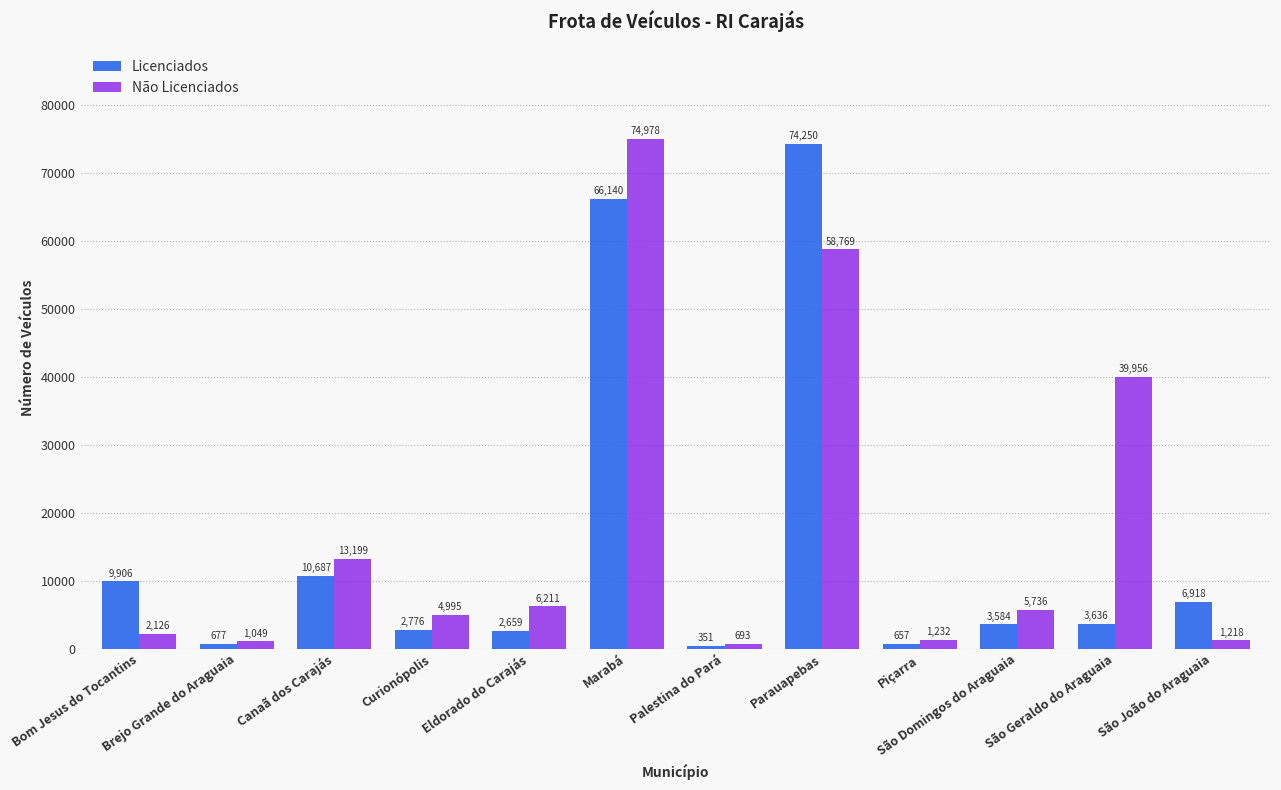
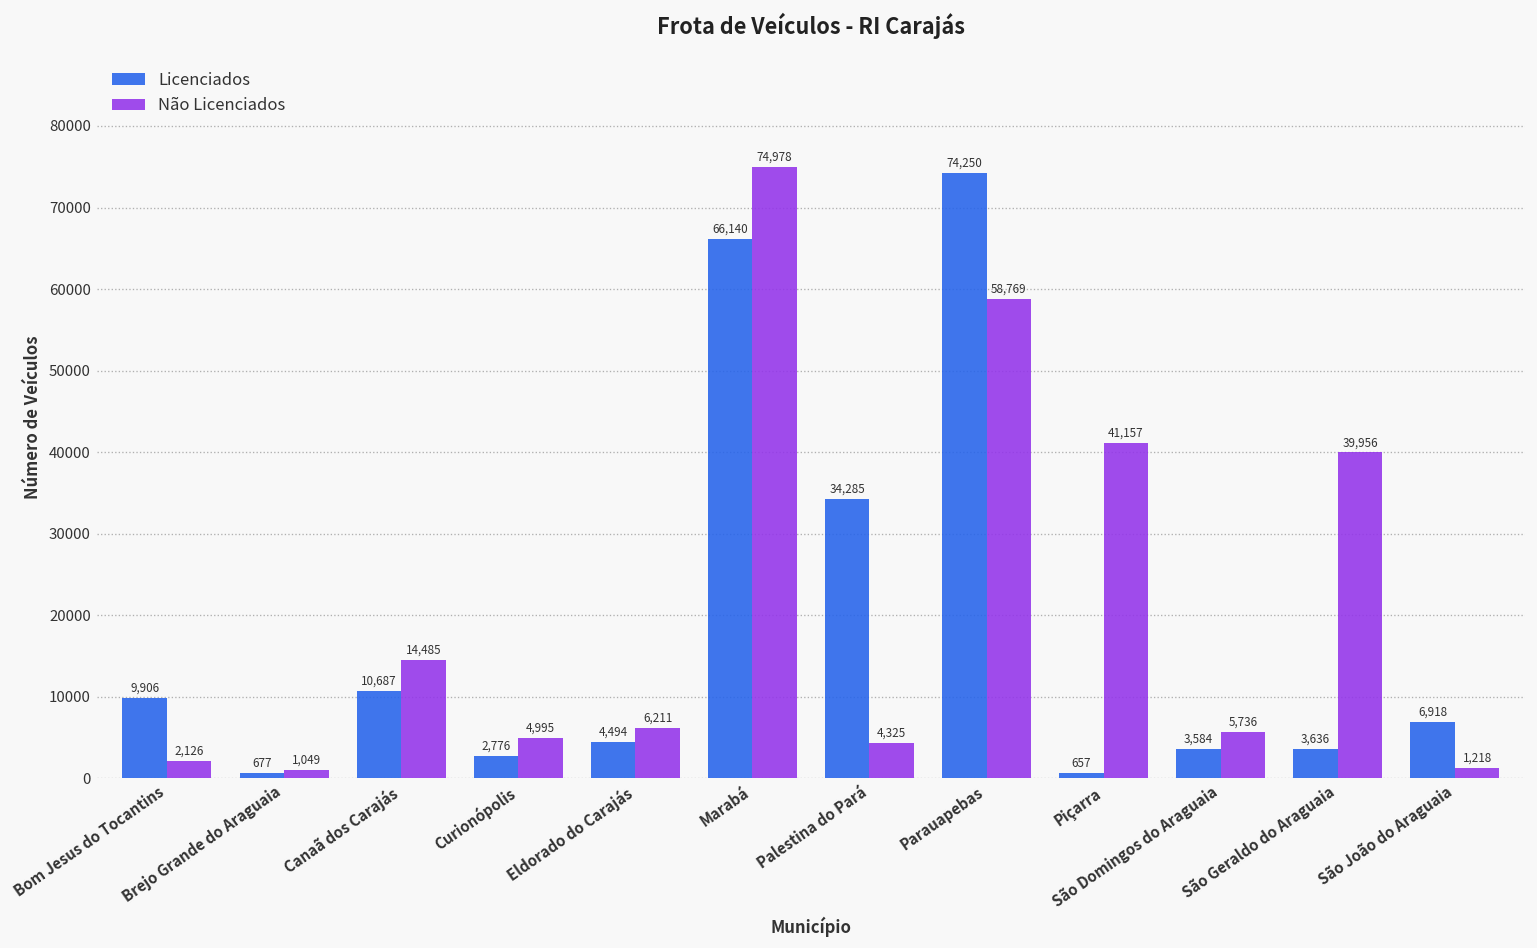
Não Licenciados, Canaã dos Carajás: 13,199 -> 14,485
Licenciados, Eldorado do Carajás: 2,659 -> 4,494
Licenciados, Palestina do Pará: 351 -> 34,285
Não Licenciados, Palestina do Pará: 693 -> 4,325
Não Licenciados, Piçarra: 1,232 -> 41,157
